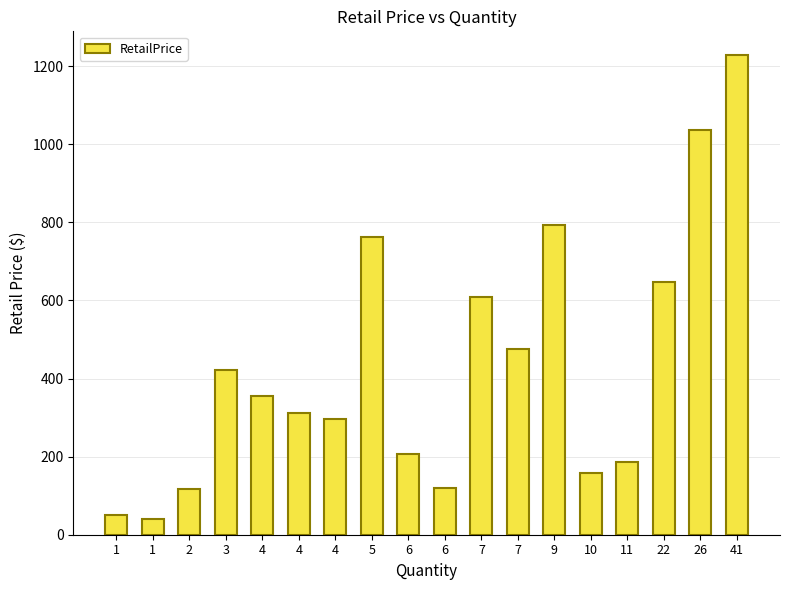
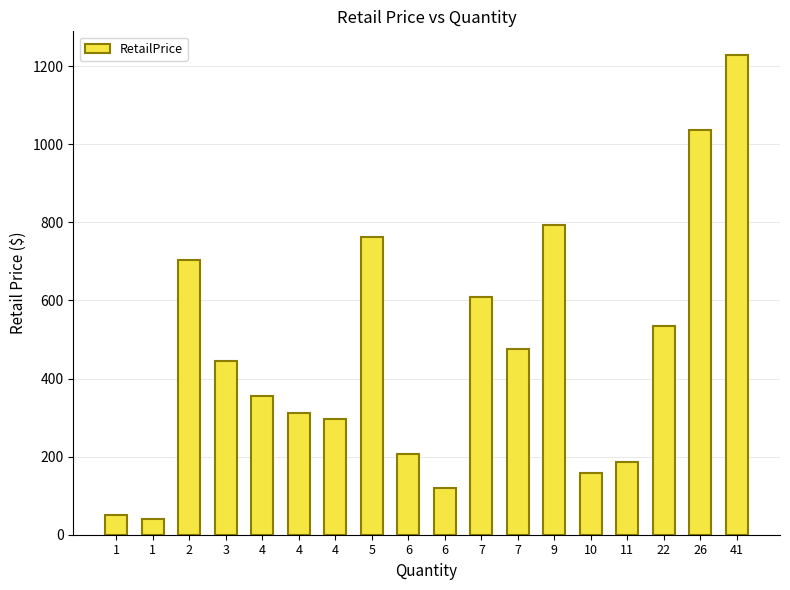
2: 120 -> 700
3: 420 -> 440
22: 650 -> 540
